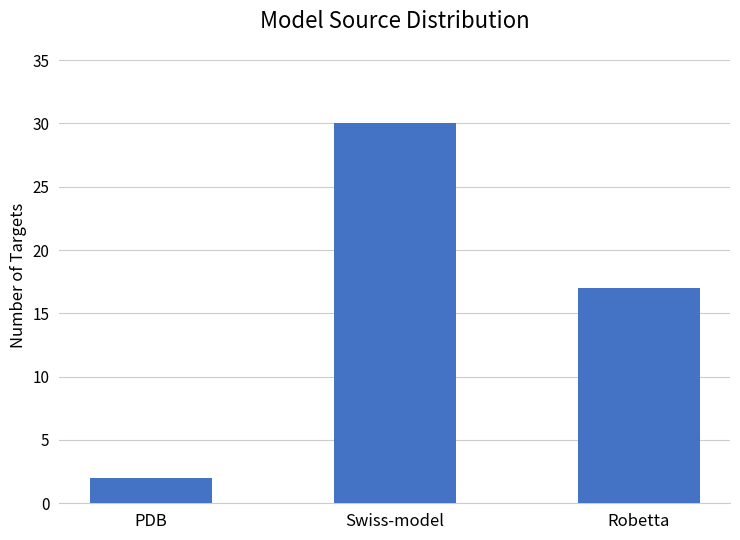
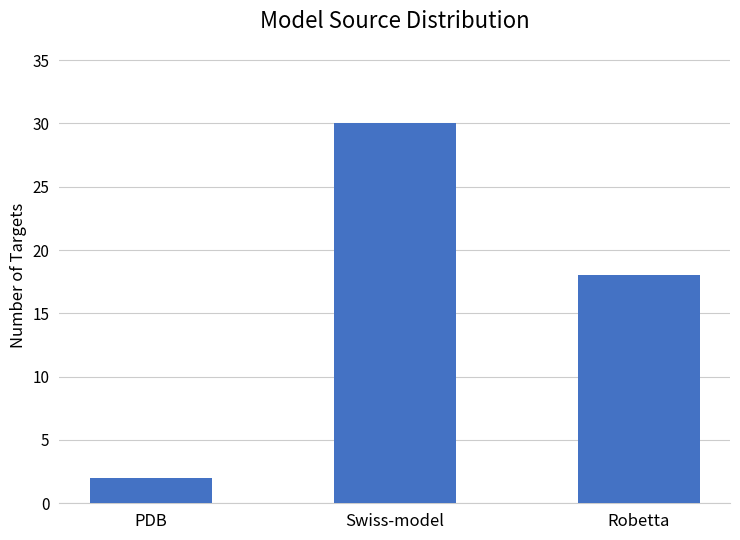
Robetta: 17 -> 18
